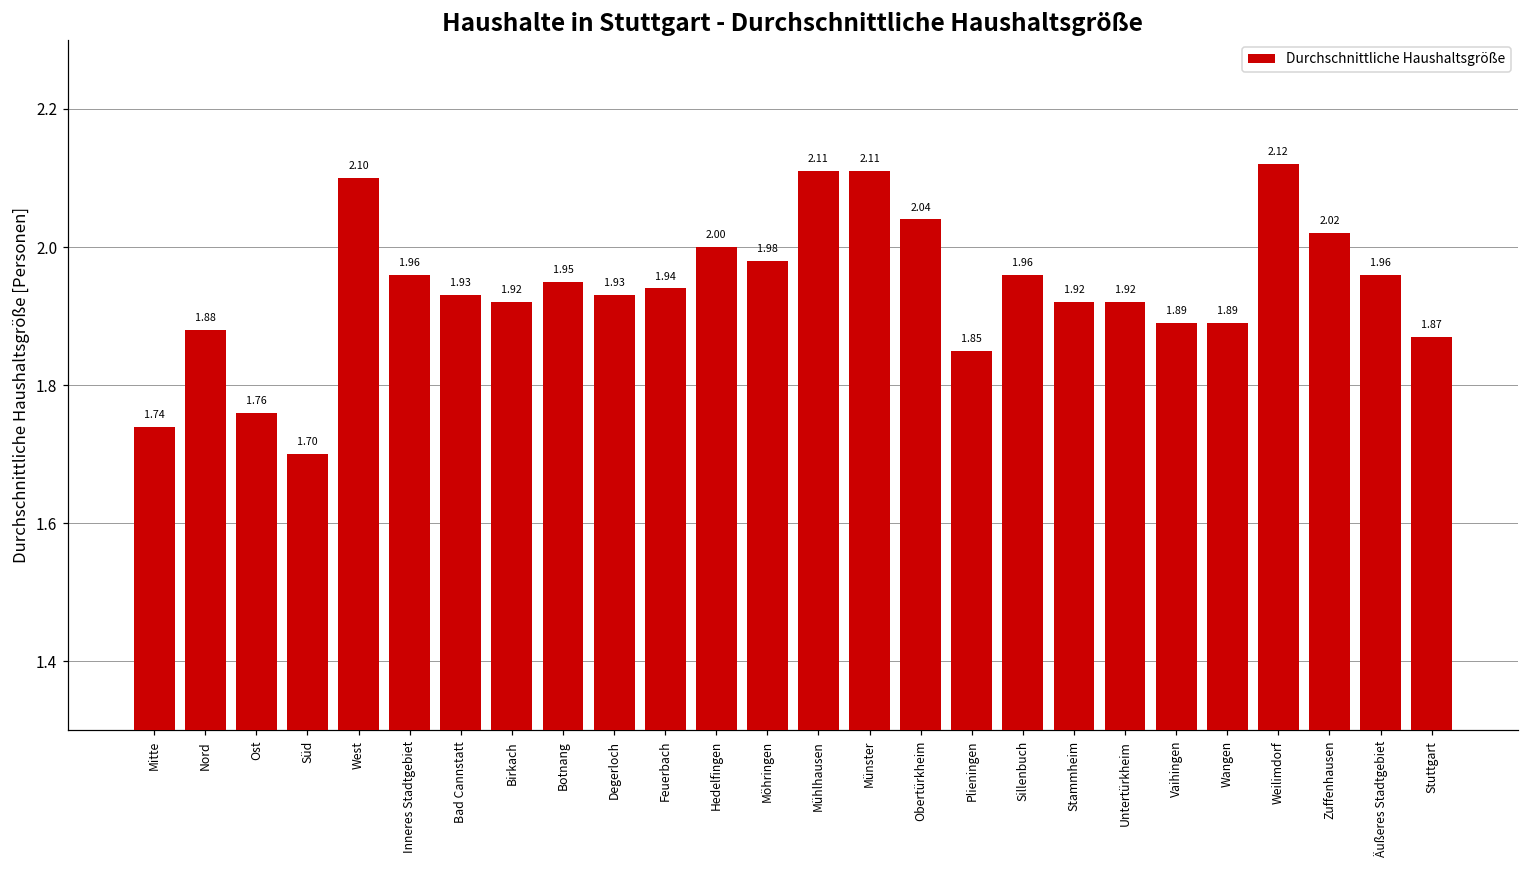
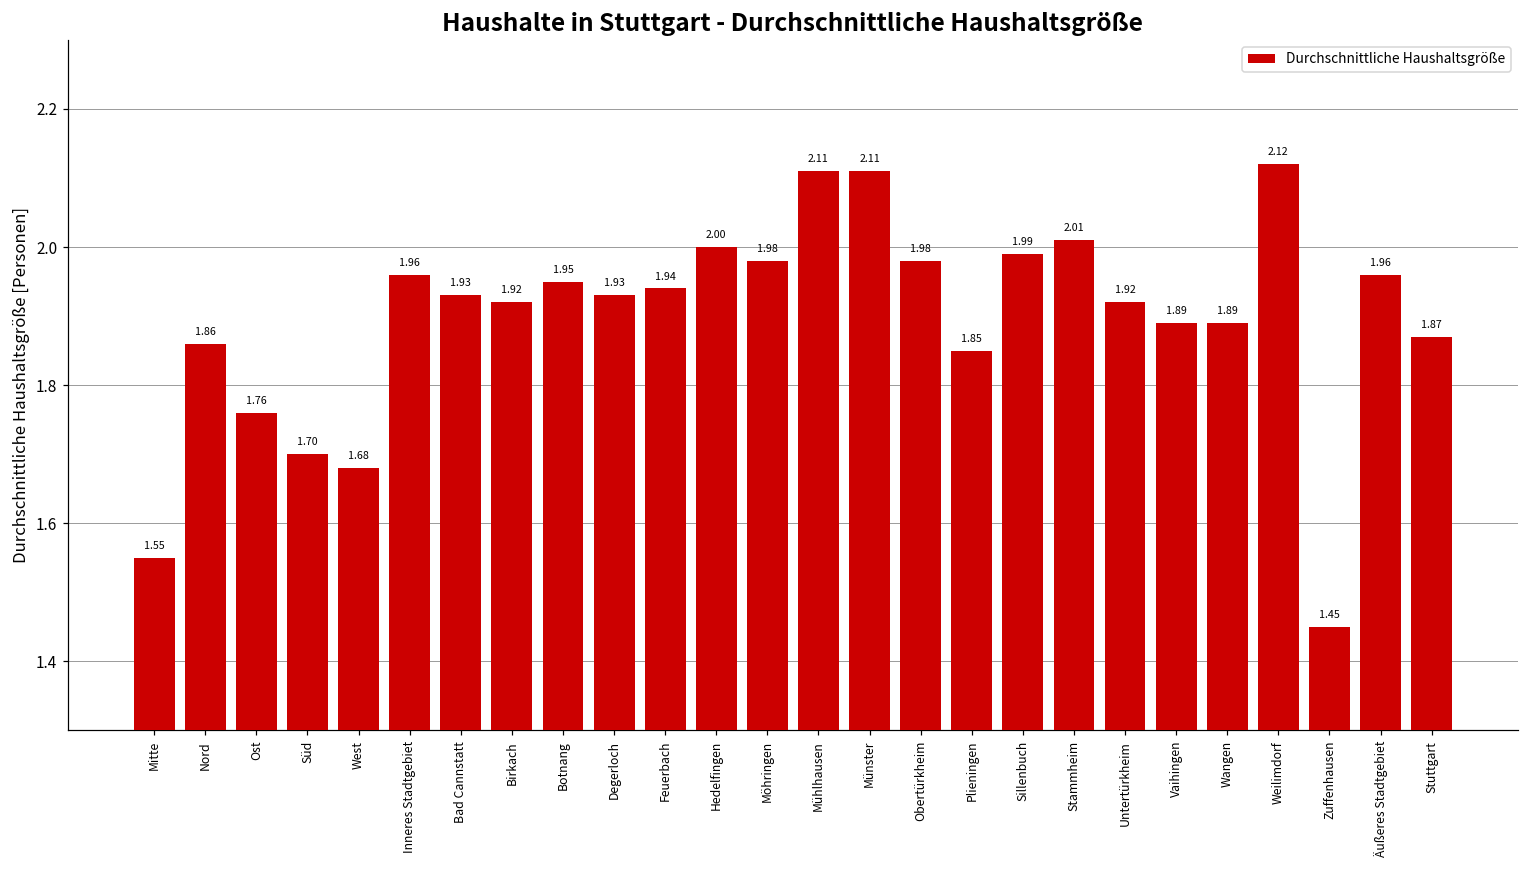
Mitte: 1.74 -> 1.55
Nord: 1.88 -> 1.86
West: 2.10 -> 1.68
Obertürkheim: 2.04 -> 1.98
Sillenbuch: 1.96 -> 1.99
Stammheim: 1.92 -> 2.01
Zuffenhausen: 2.02 -> 1.45
